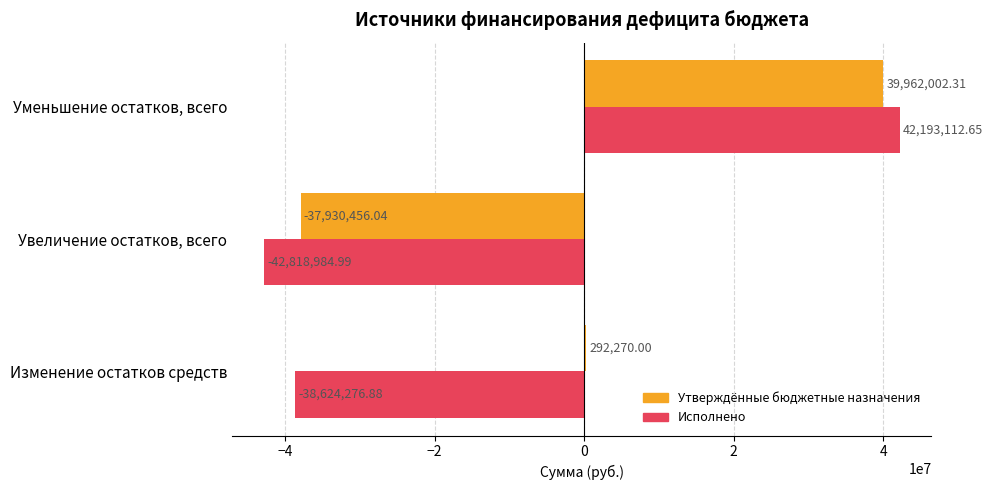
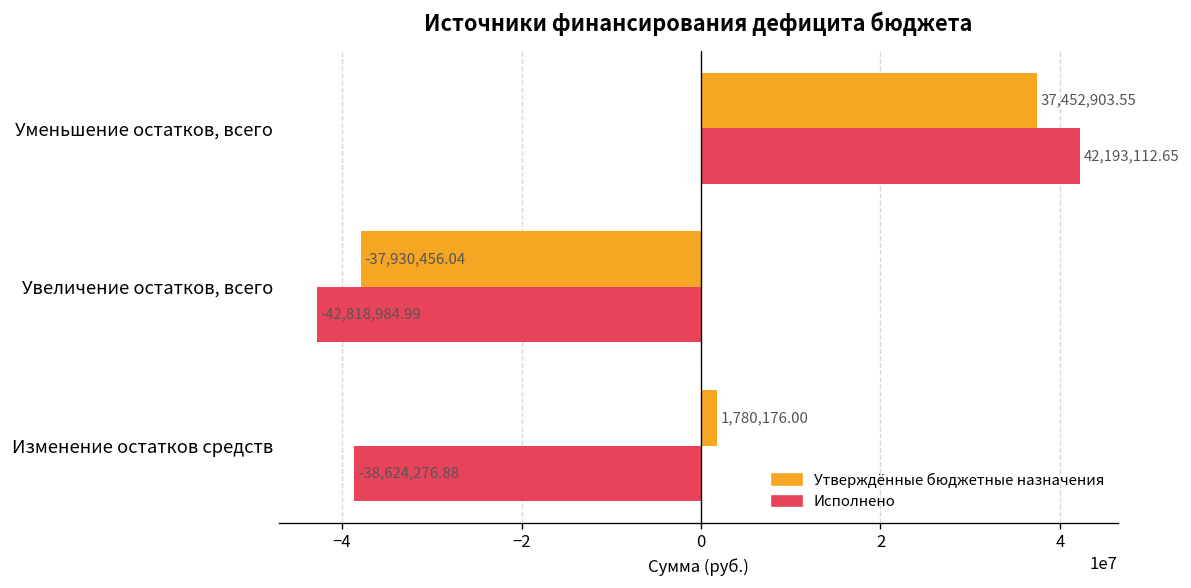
Утверждённые бюджетные назначения, Уменьшение остатков, всего: 39,962,002.31 -> 37,452,903.55
Утверждённые бюджетные назначения, Изменение остатков средств: 292,270.00 -> 1,780,176.00
